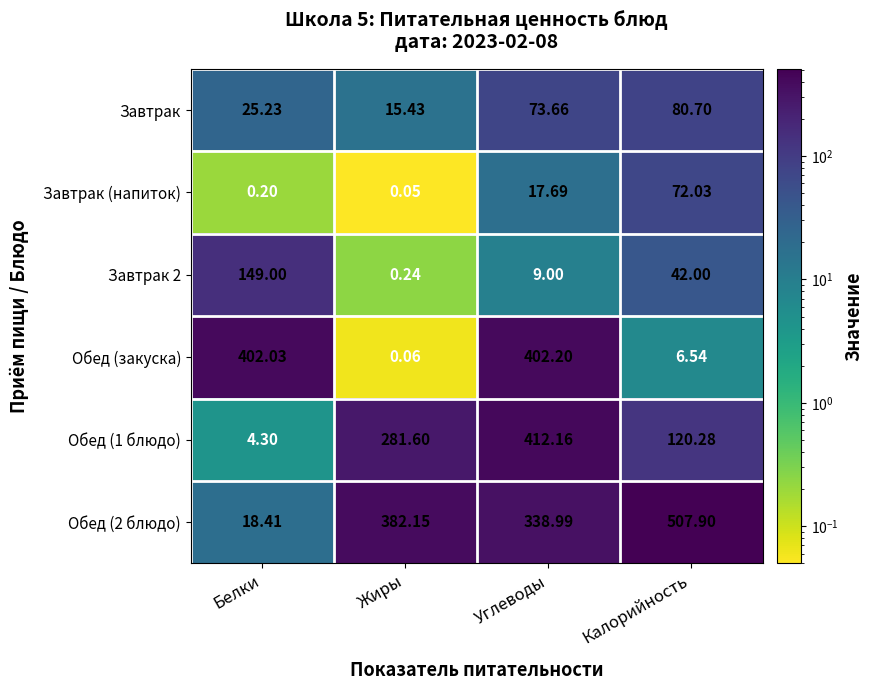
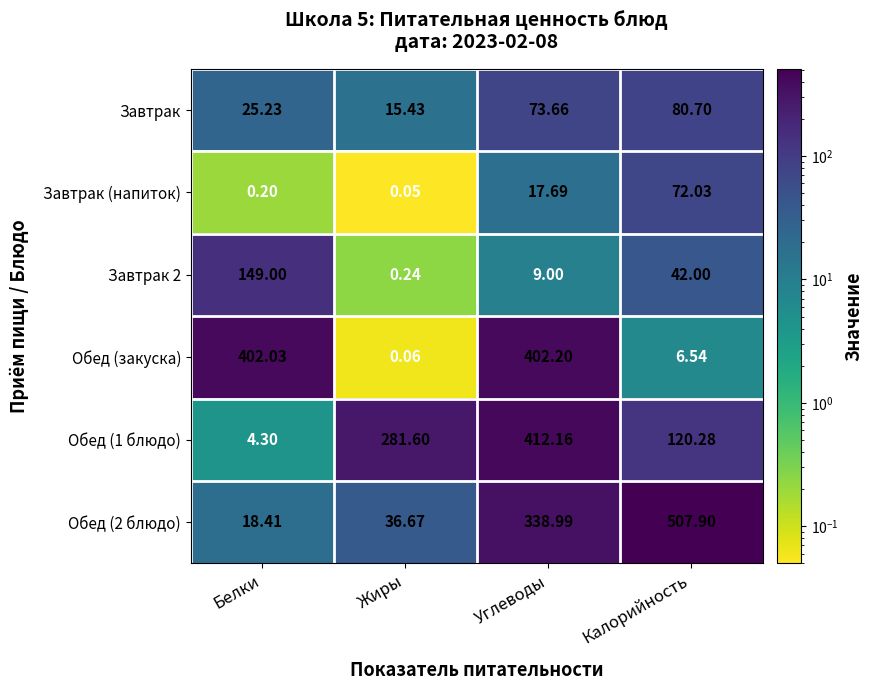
Обед (2 блюдо), Жиры: 382.15 -> 36.67
